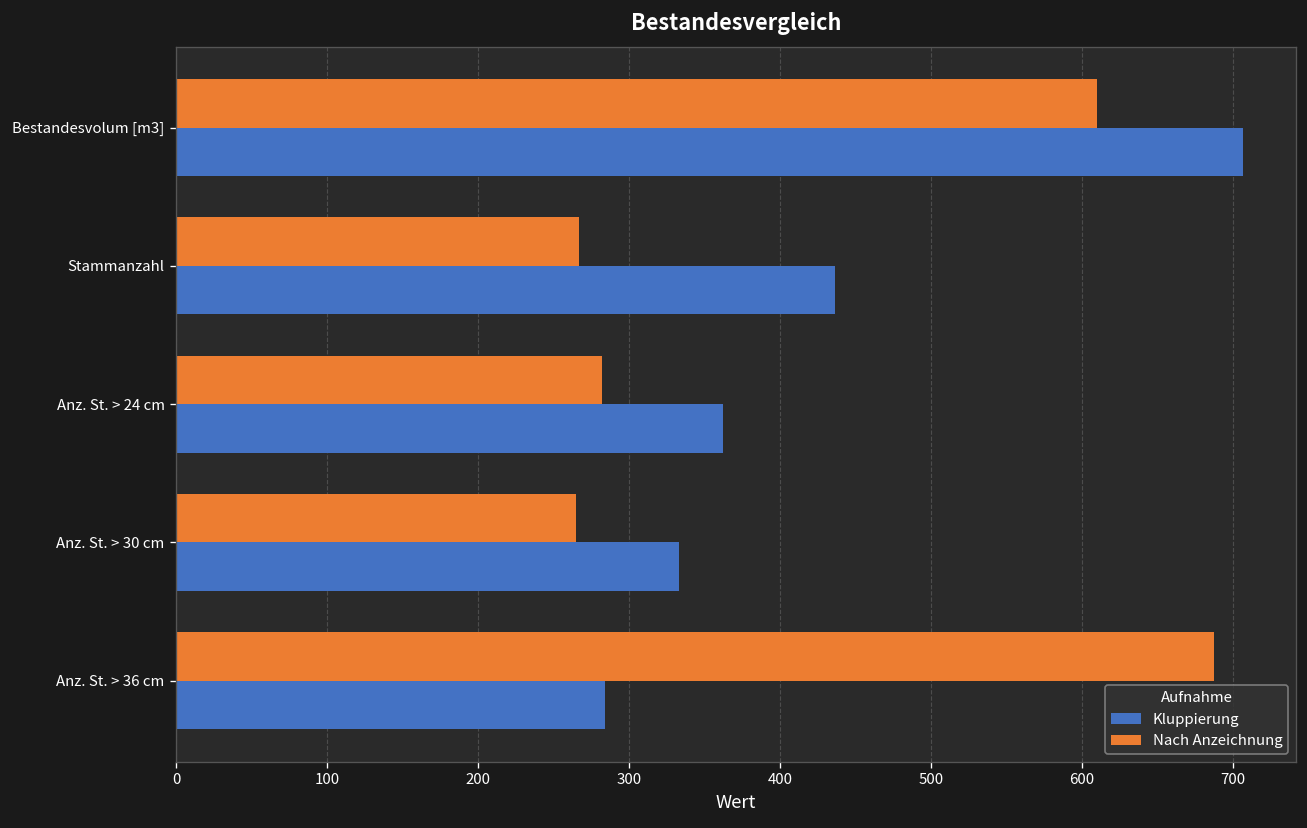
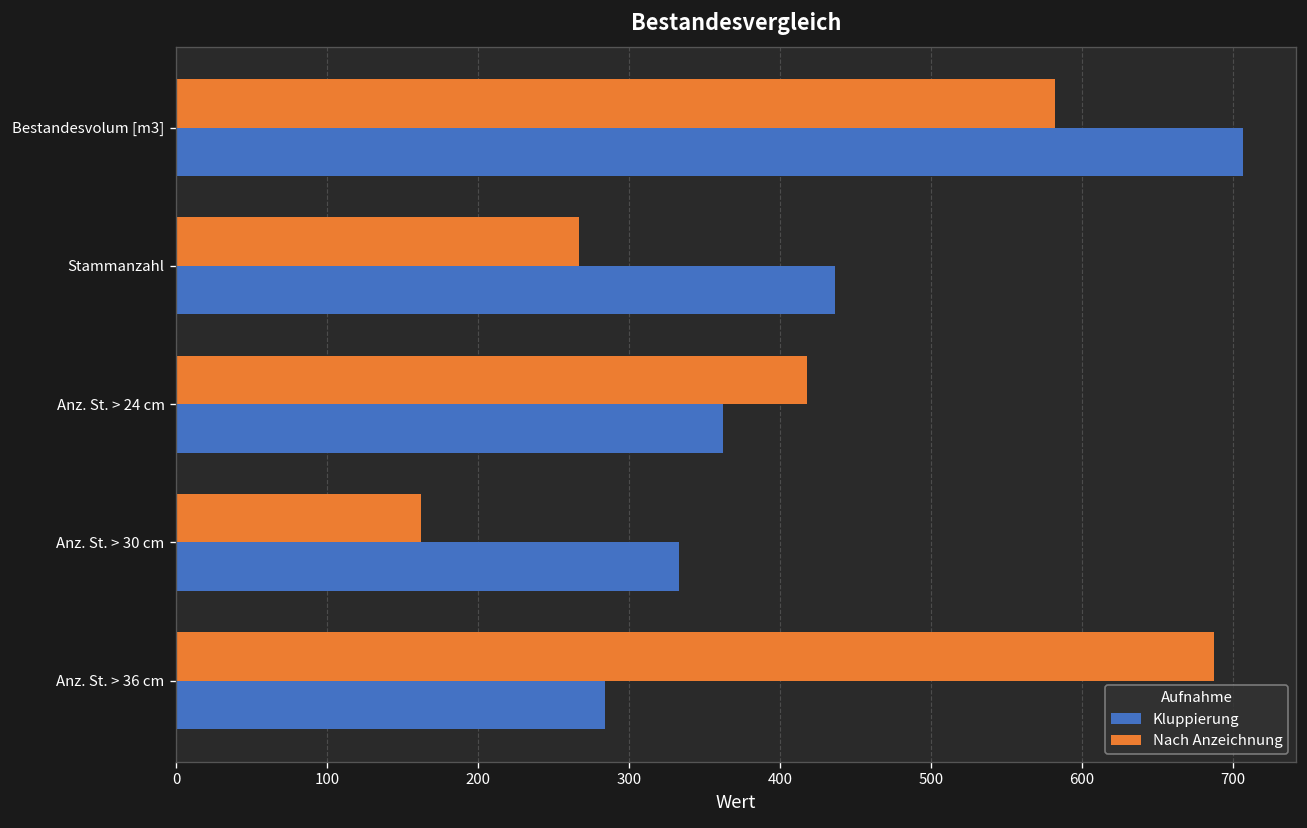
Nach Anzeichnung, Bestandesvolum [m3]: 610 -> 582
Nach Anzeichnung, Anz. St. > 24 cm: 282 -> 418
Nach Anzeichnung, Anz. St. > 30 cm: 265 -> 162
